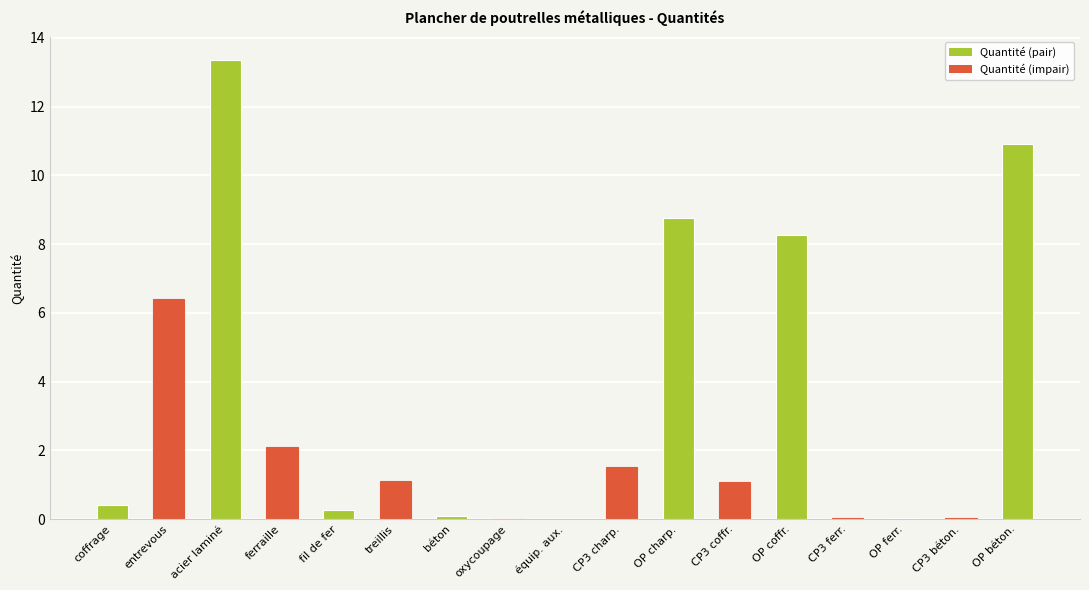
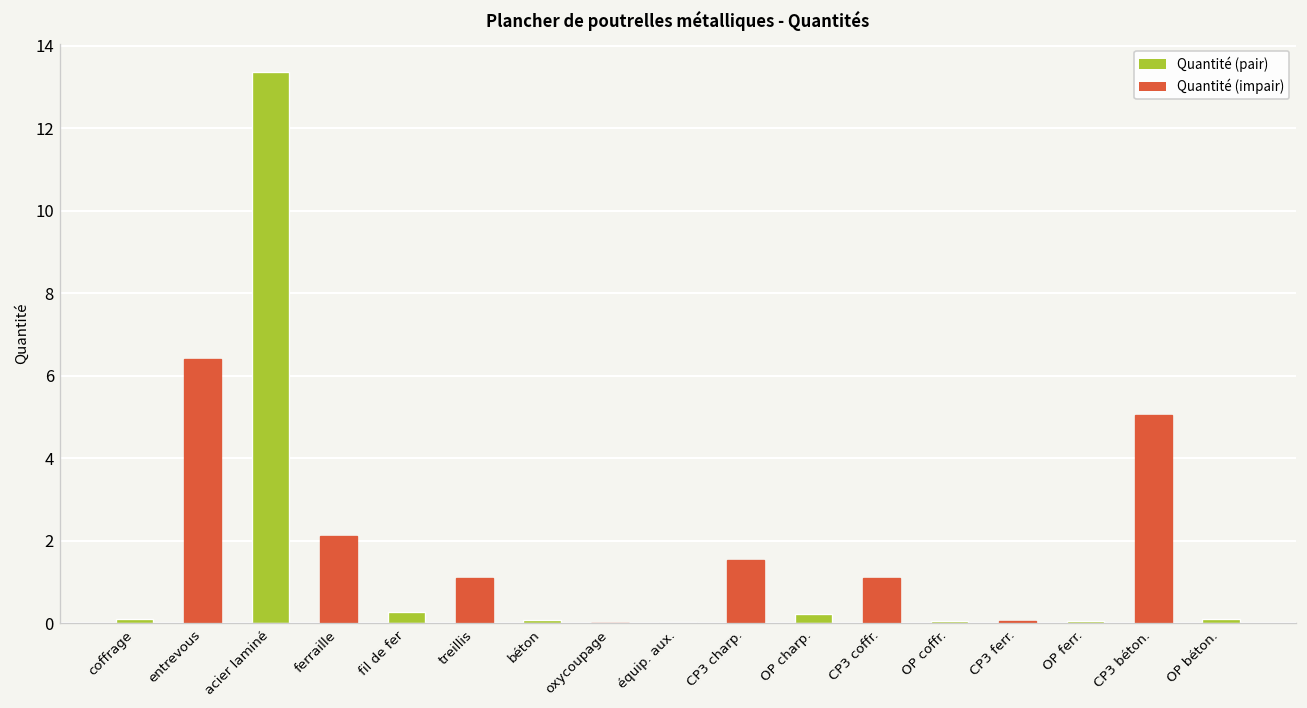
coffrage: 0.4 -> 0.1
OP charp.: 8.8 -> 0.2
OP coffr.: 8.3 -> 0.1
CP3 béton.: 0.0 -> 5.0
OP béton.: 10.9 -> 0.1
